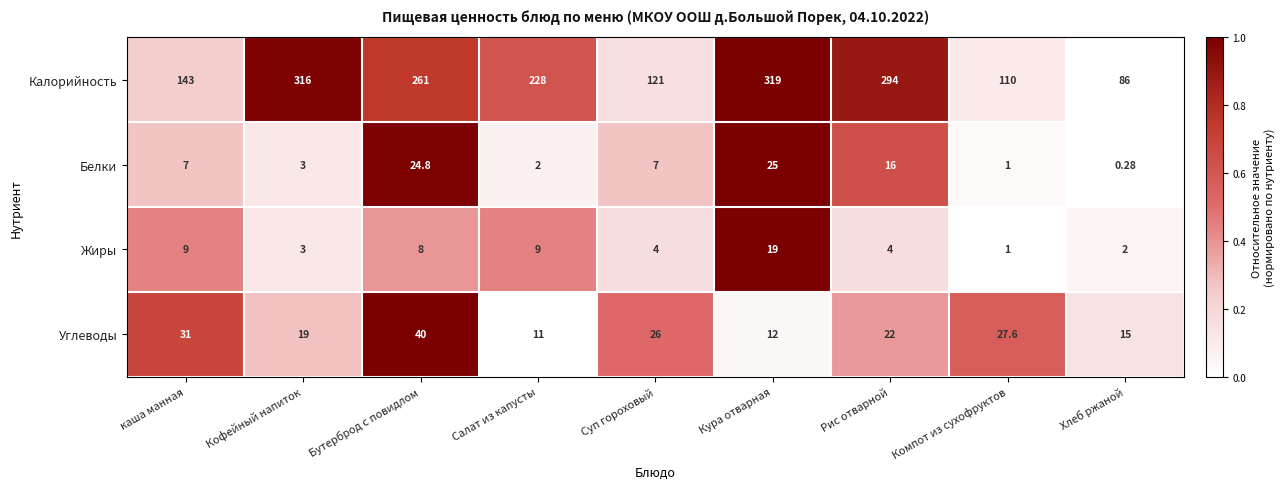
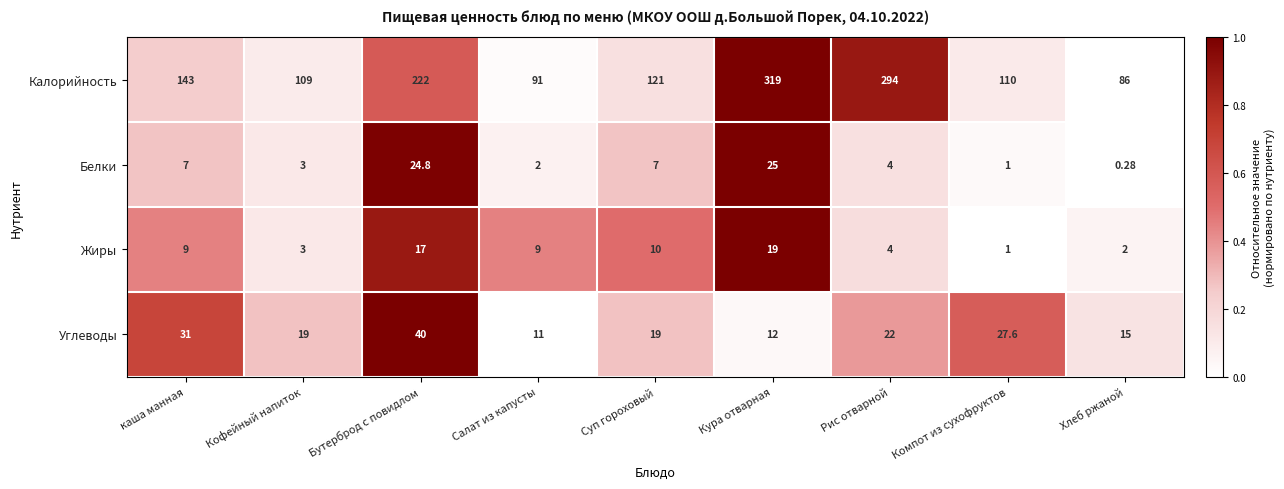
Калорийность, Кофейный напиток: 316 -> 109
Калорийность, Бутерброд с повидлом: 261 -> 222
Калорийность, Салат из капусты: 228 -> 91
Белки, Рис отварной: 16 -> 4
Жиры, Бутерброд с повидлом: 8 -> 17
Жиры, Суп гороховый: 4 -> 10
Углеводы, Суп гороховый: 26 -> 19
